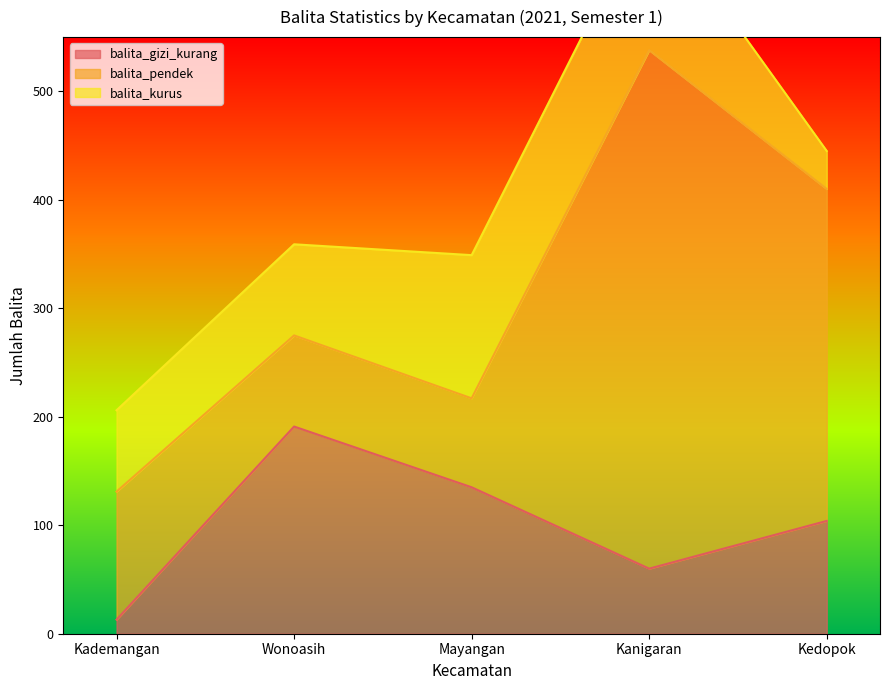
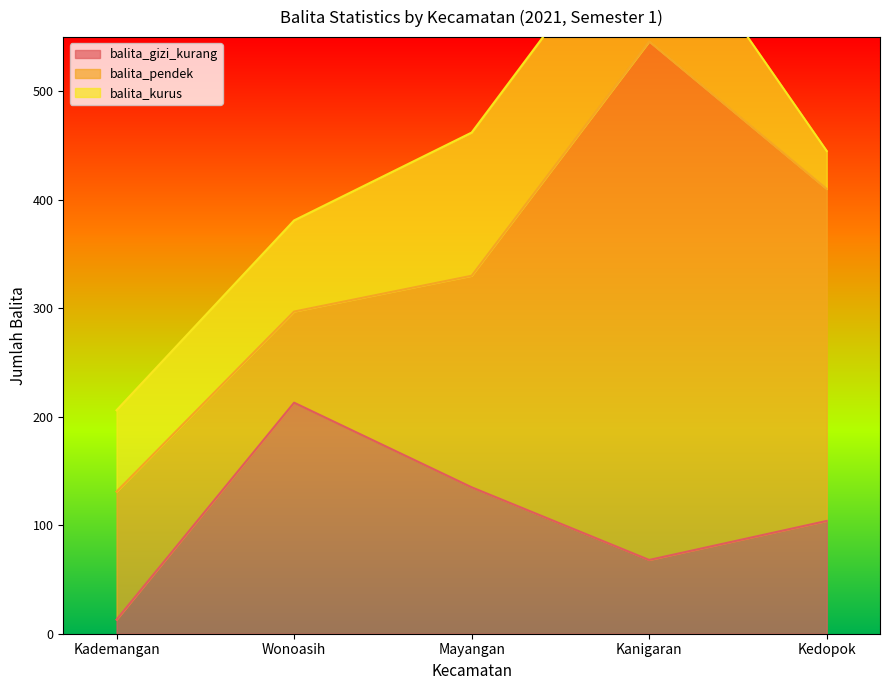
balita_gizi_kurang, Wonoasih: 191 -> 213
balita_pendek, Mayangan: 82 -> 195
balita_gizi_kurang, Kanigaran: 60 -> 68
